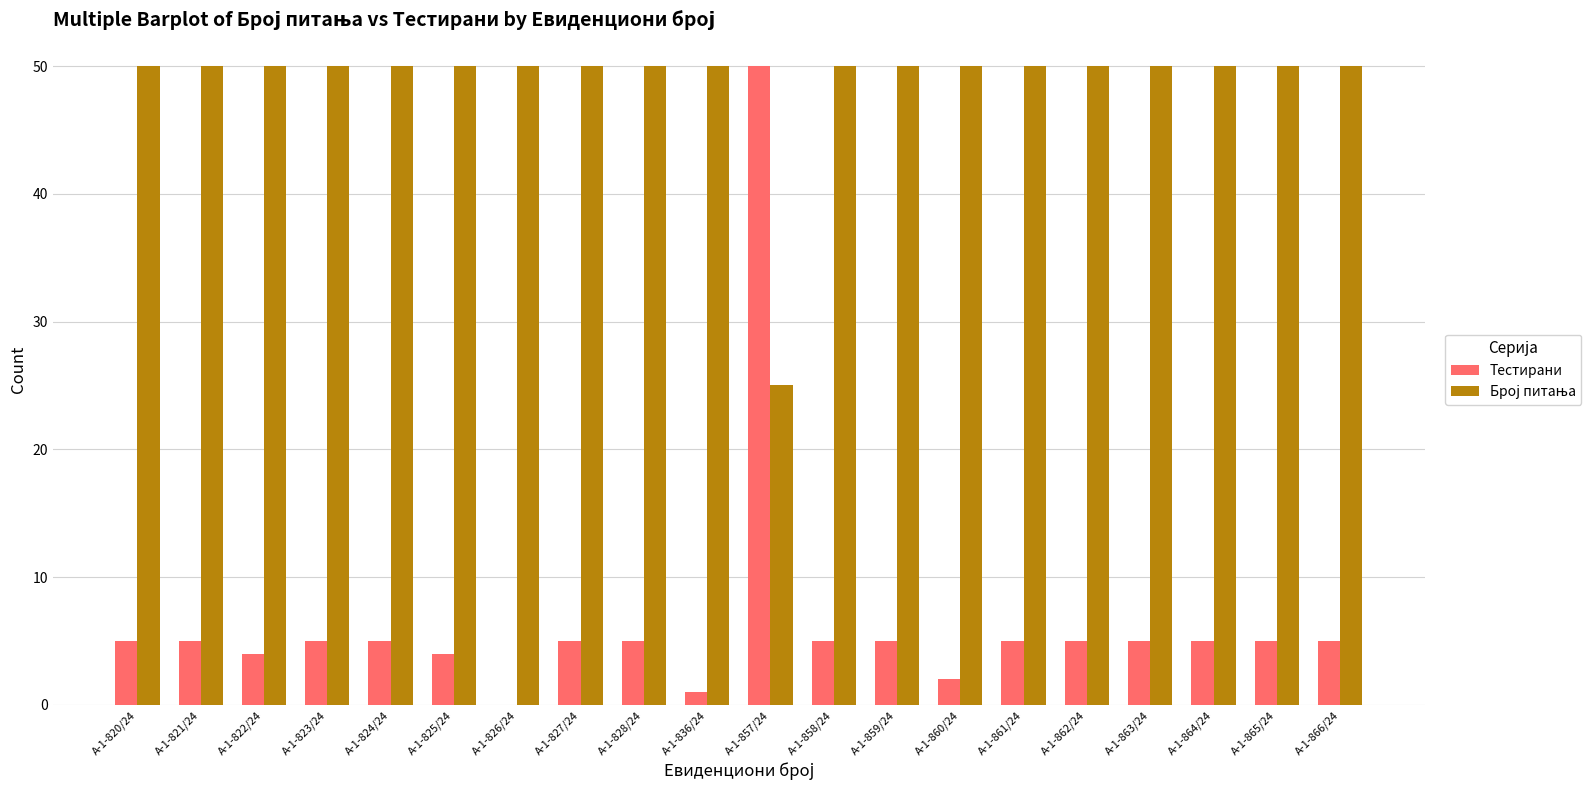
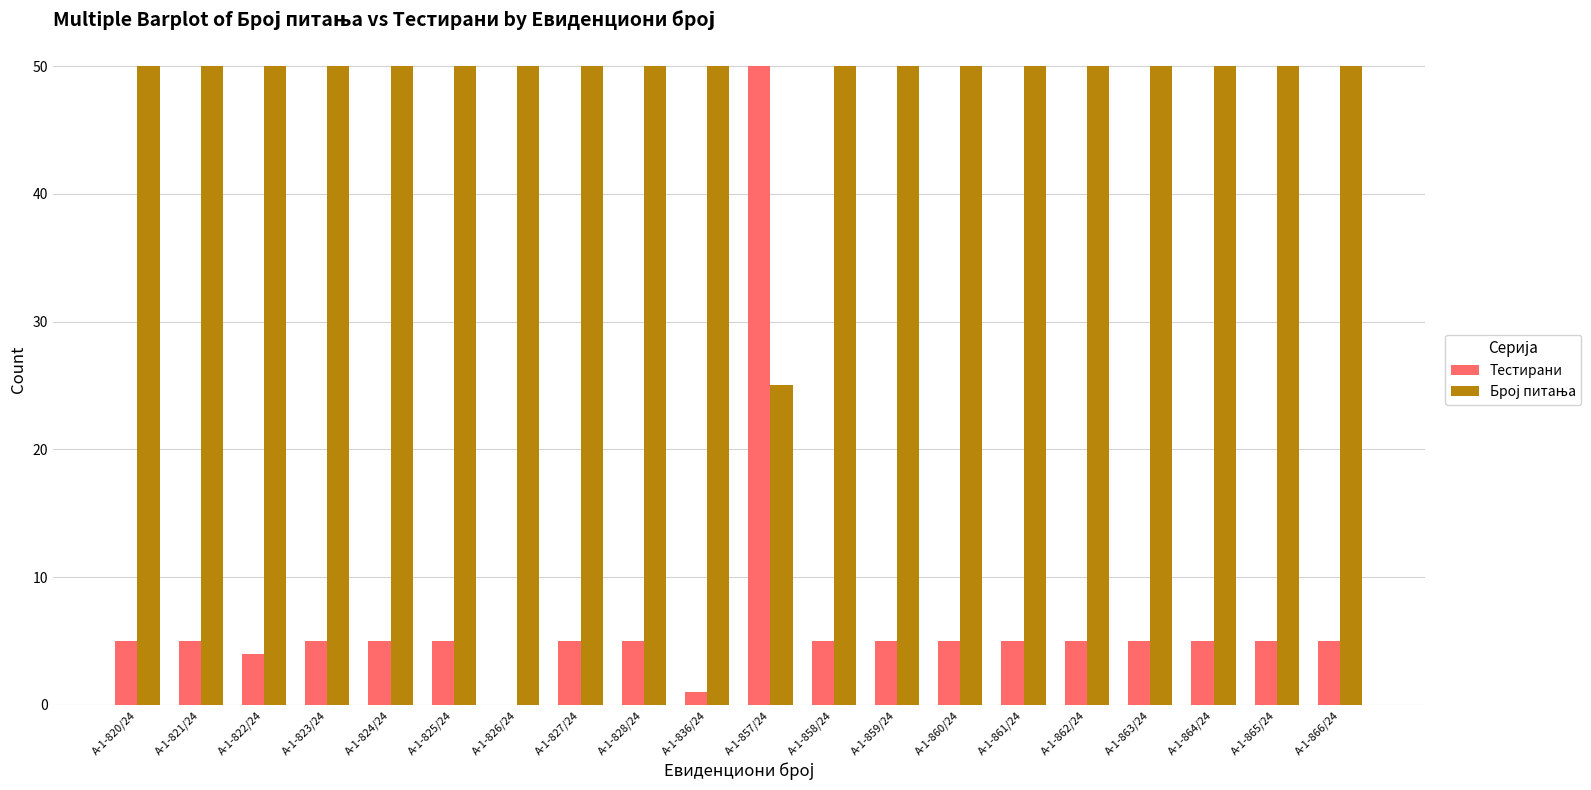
Тестирани, А-1-825/24: 4 -> 5
Тестирани, А-1-860/24: 2 -> 5
